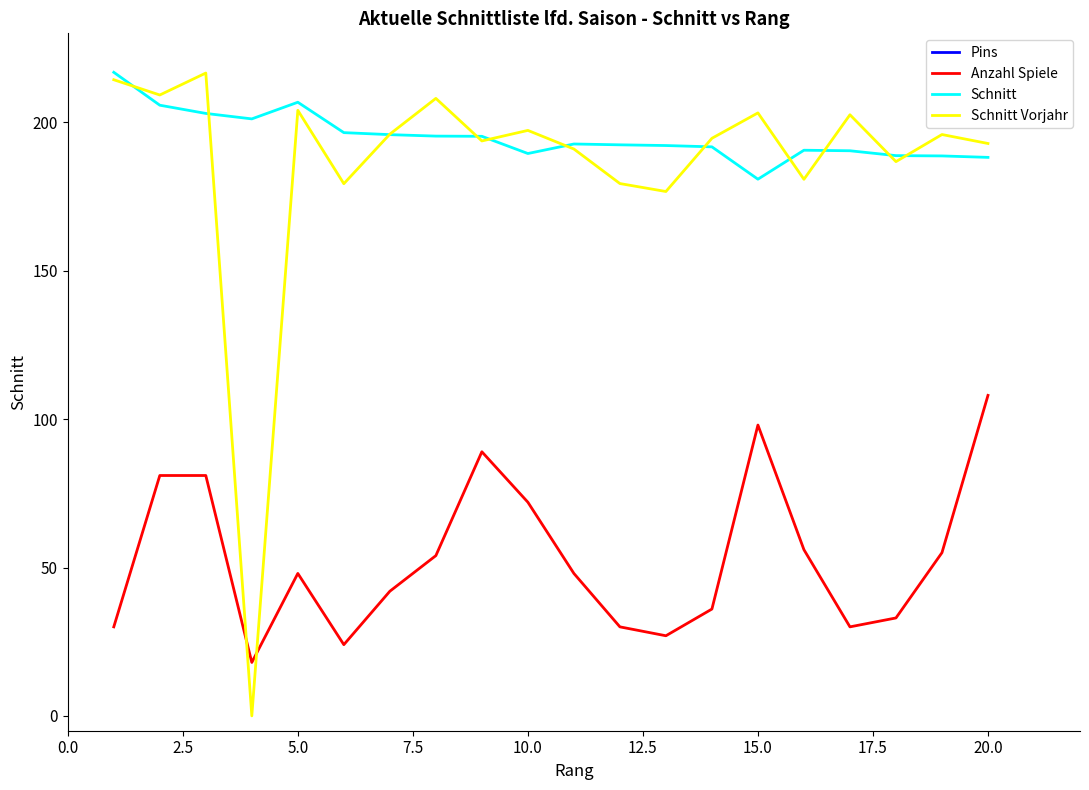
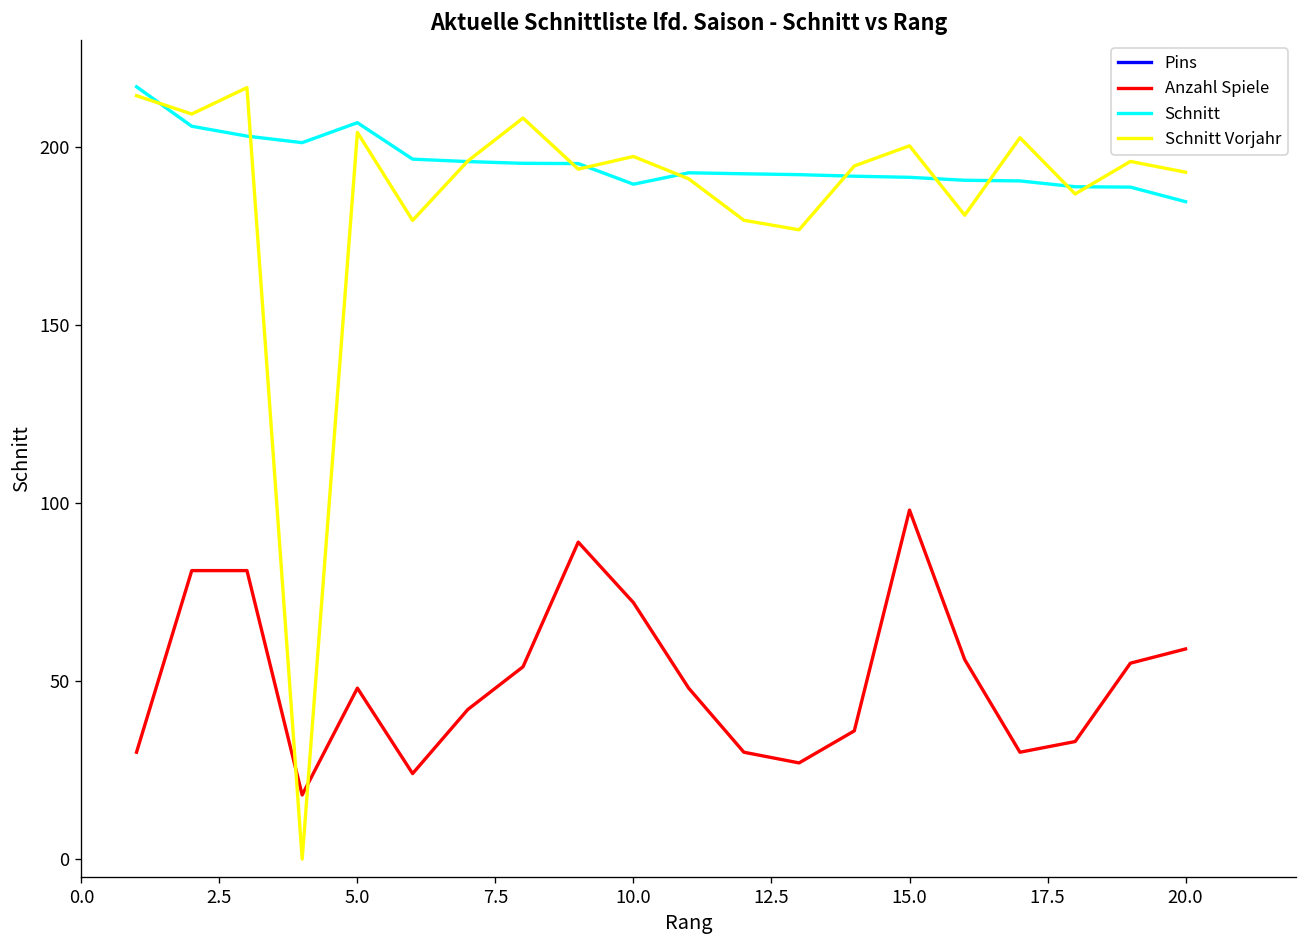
Schnitt, 15.0: 181 -> 191
Schnitt Vorjahr, 15.0: 203 -> 200
Anzahl Spiele, 20.0: 108 -> 59
Schnitt, 20.0: 188 -> 185
